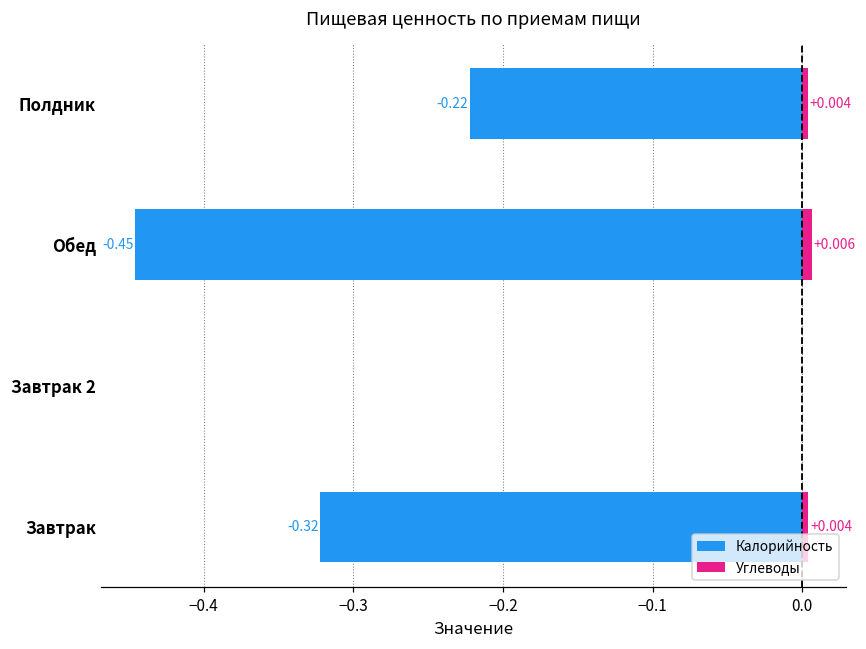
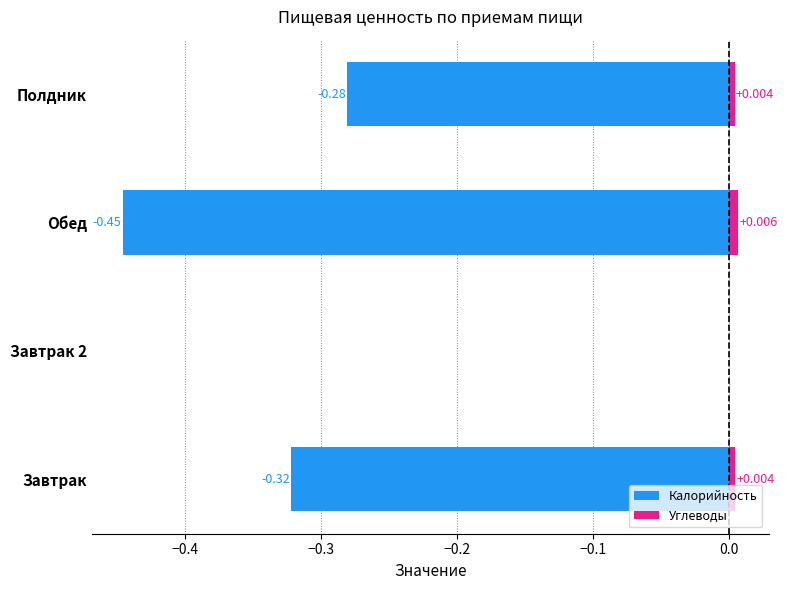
Калорийность, Полдник: -0.22 -> -0.28
